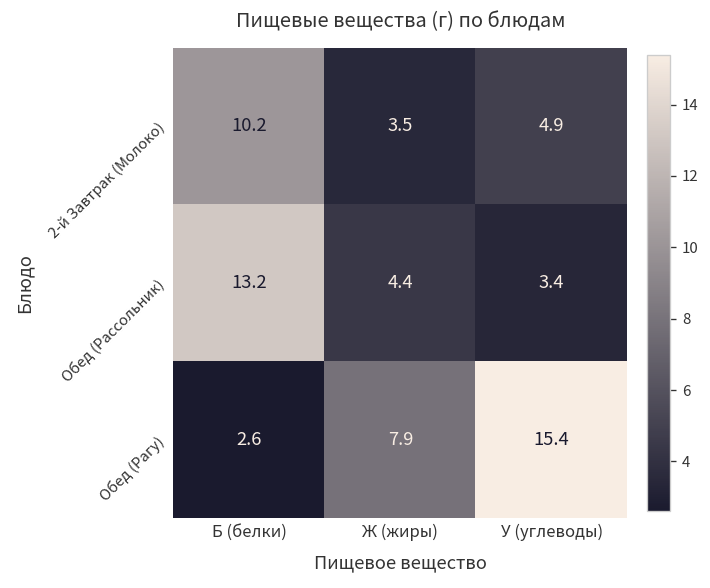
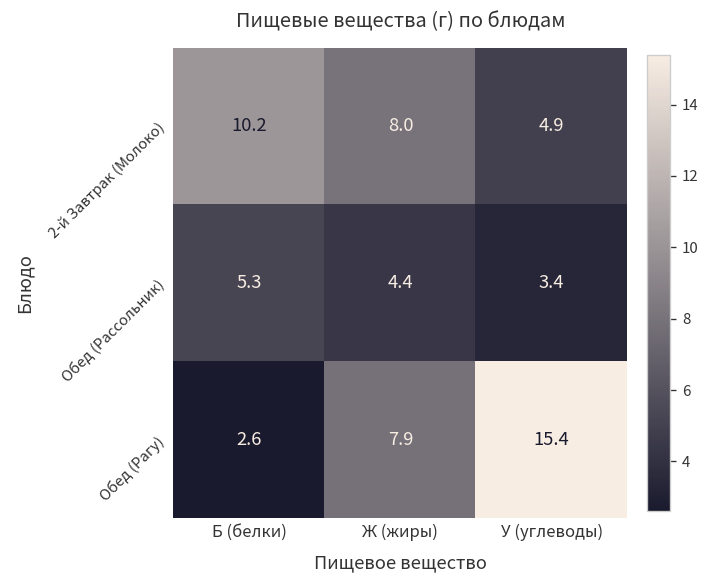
2-й Завтрак (Молоко), Ж (жиры): 3.5 -> 8.0
Обед (Рассольник), Б (белки): 13.2 -> 5.3
